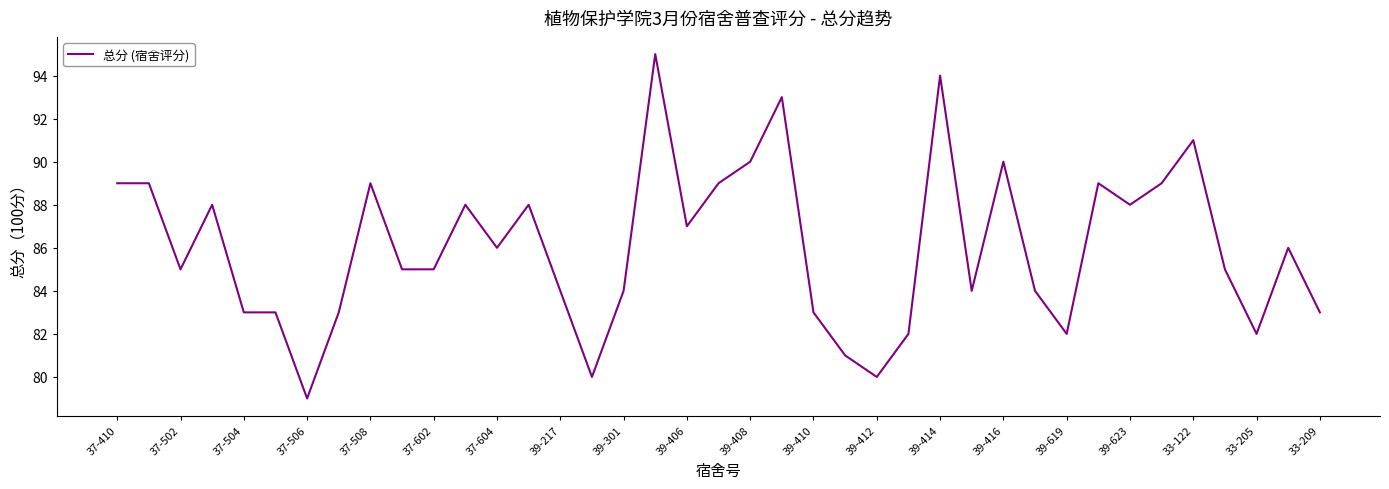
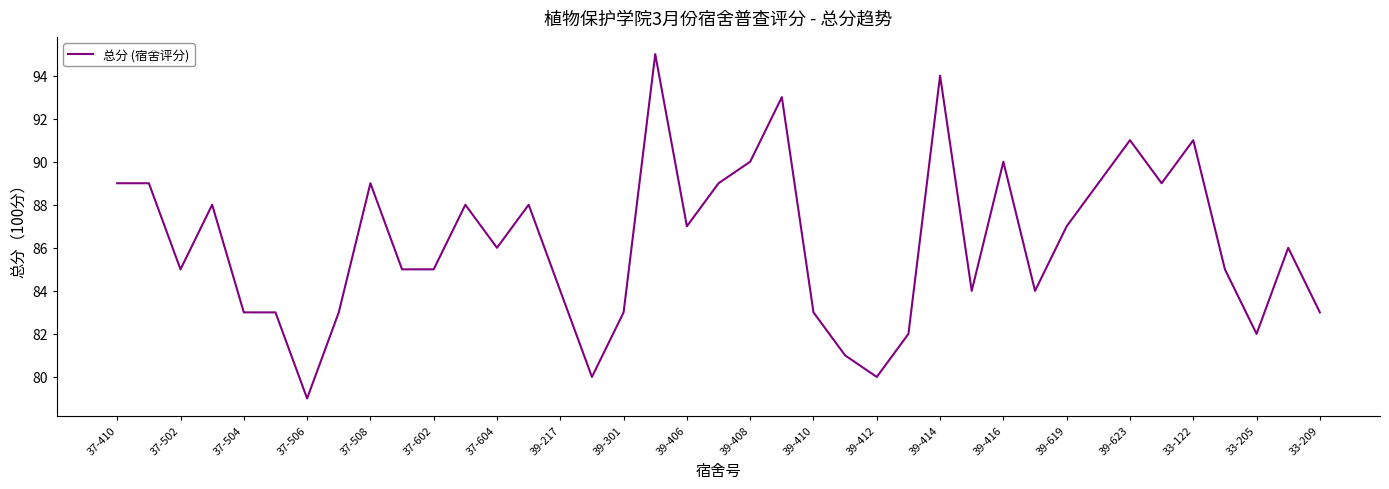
39-301: 84 -> 83
39-619: 82 -> 87
39-623: 88 -> 91
